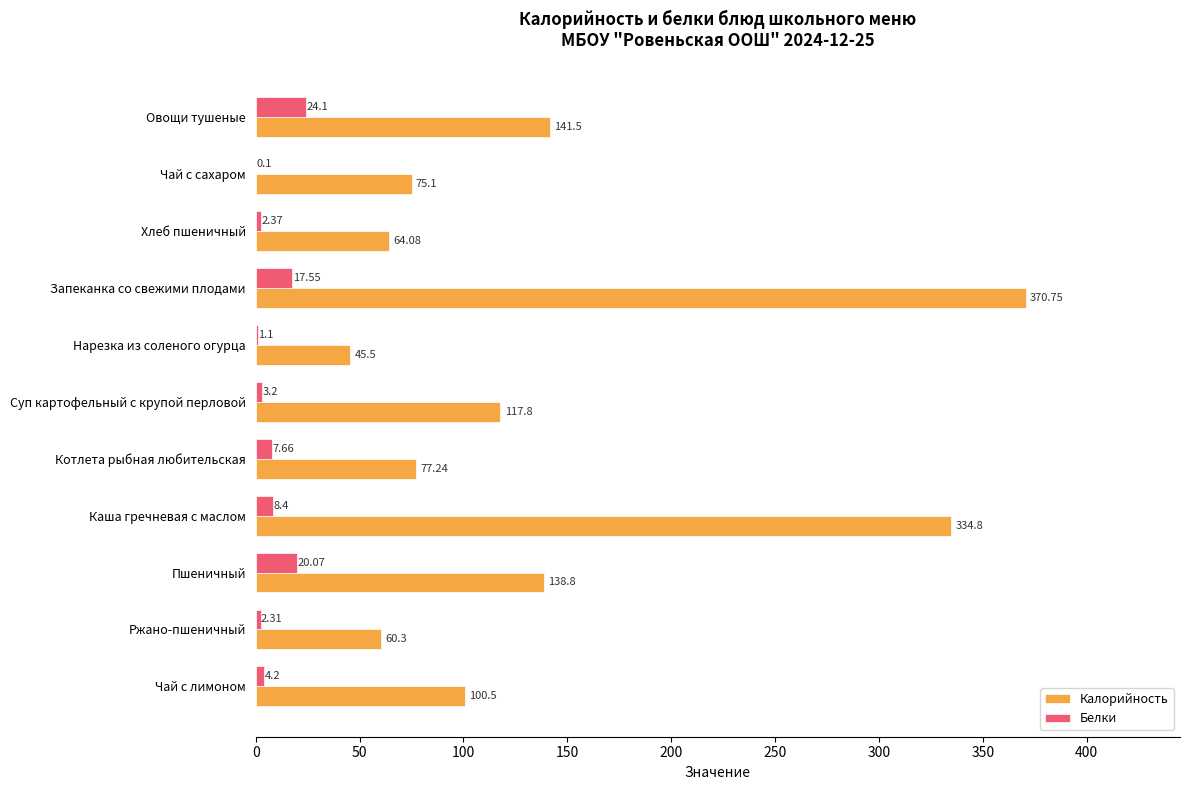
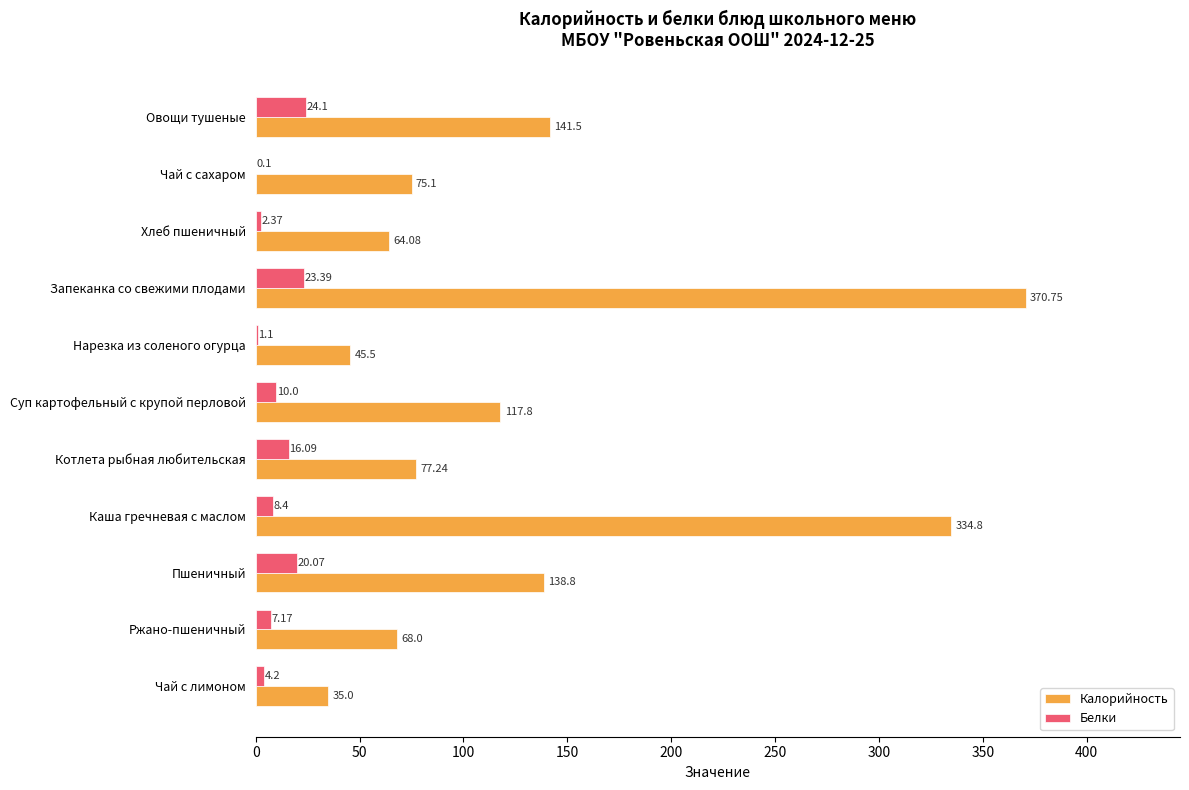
Белки, Запеканка со свежими плодами: 17.55 -> 23.39
Белки, Суп картофельный с крупой перловой: 3.2 -> 10.0
Белки, Котлета рыбная любительская: 7.66 -> 16.09
Белки, Ржано-пшеничный: 2.31 -> 7.17
Калорийность, Ржано-пшеничный: 60.3 -> 68.0
Калорийность, Чай с лимоном: 100.5 -> 35.0
